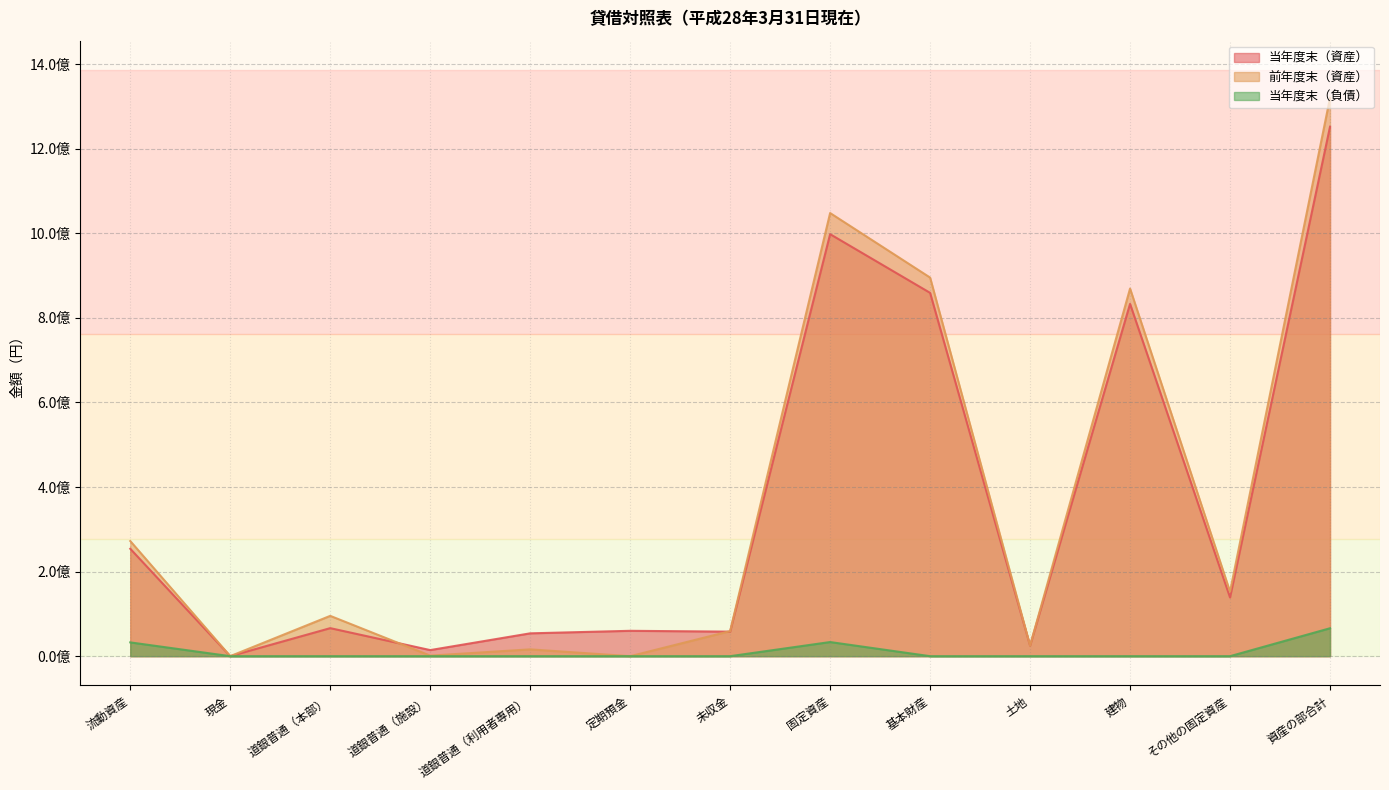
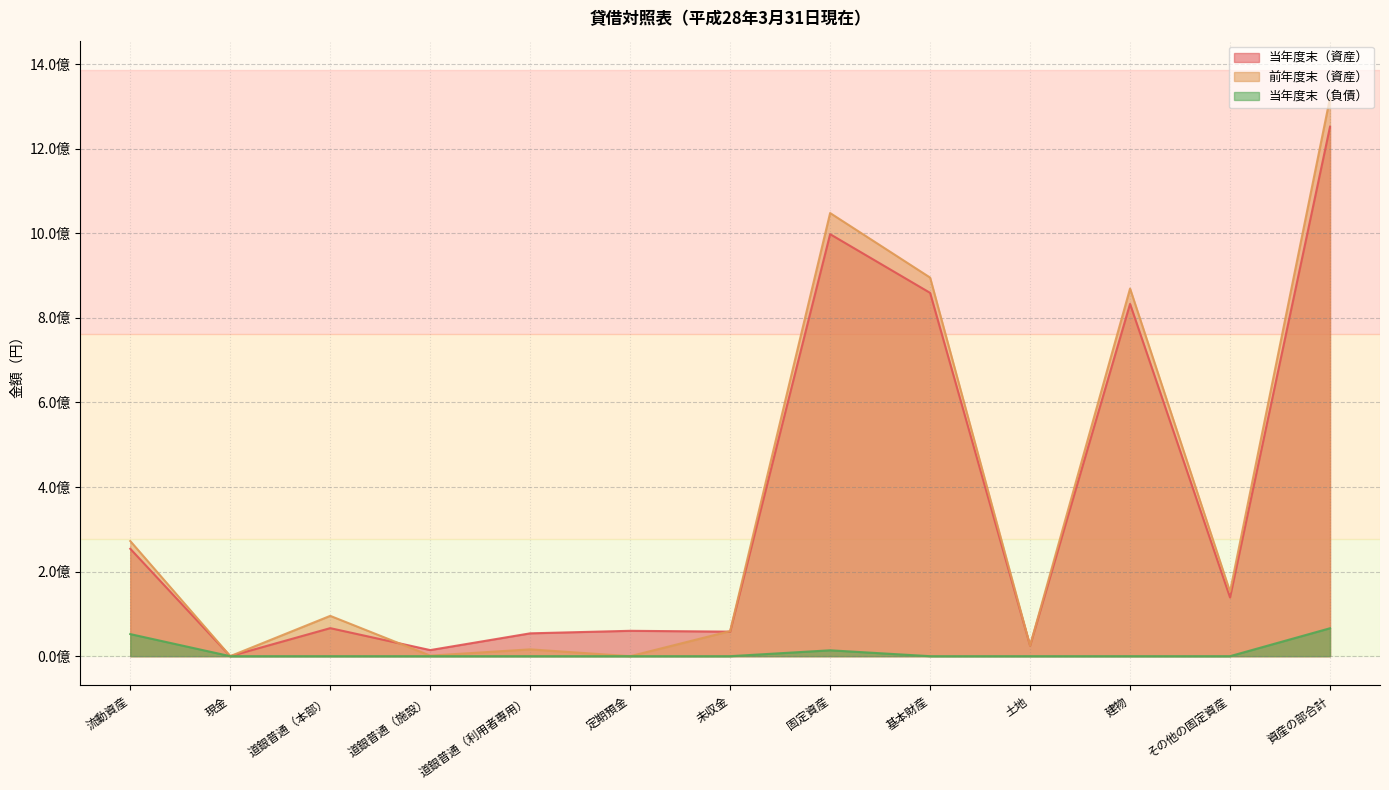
当年度末（負債）, 流動資産: 0.3億 -> 0.5億
当年度末（負債）, 固定資産: 0.3億 -> 0.1億
